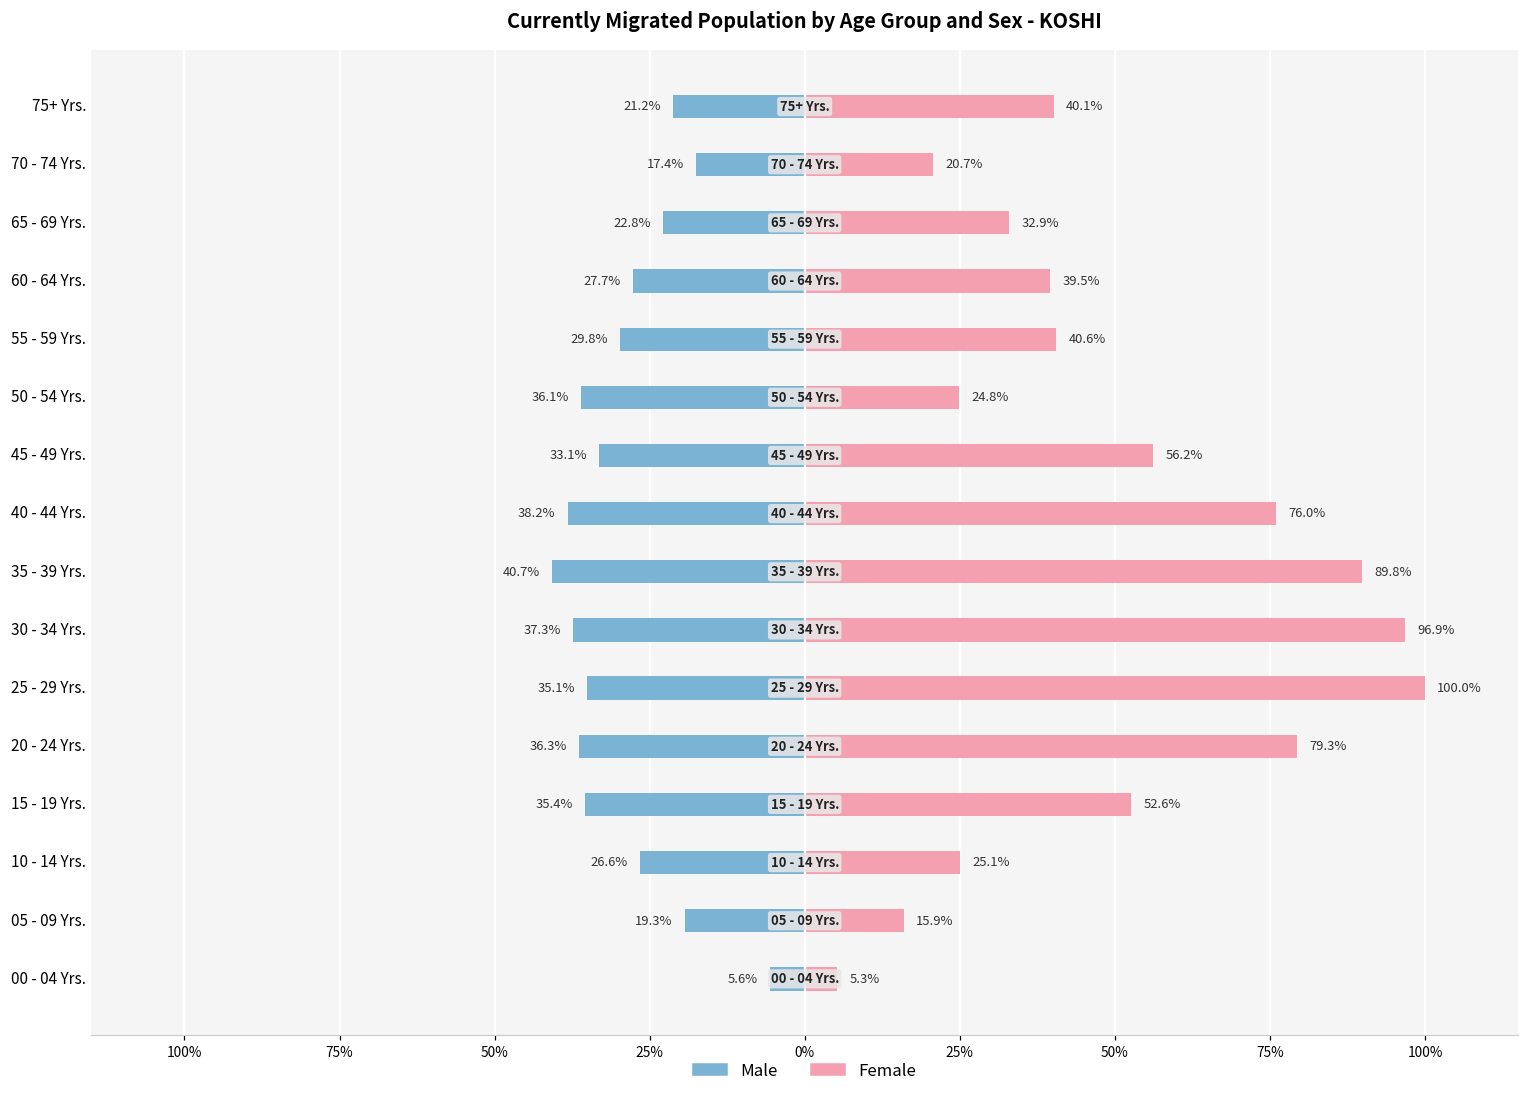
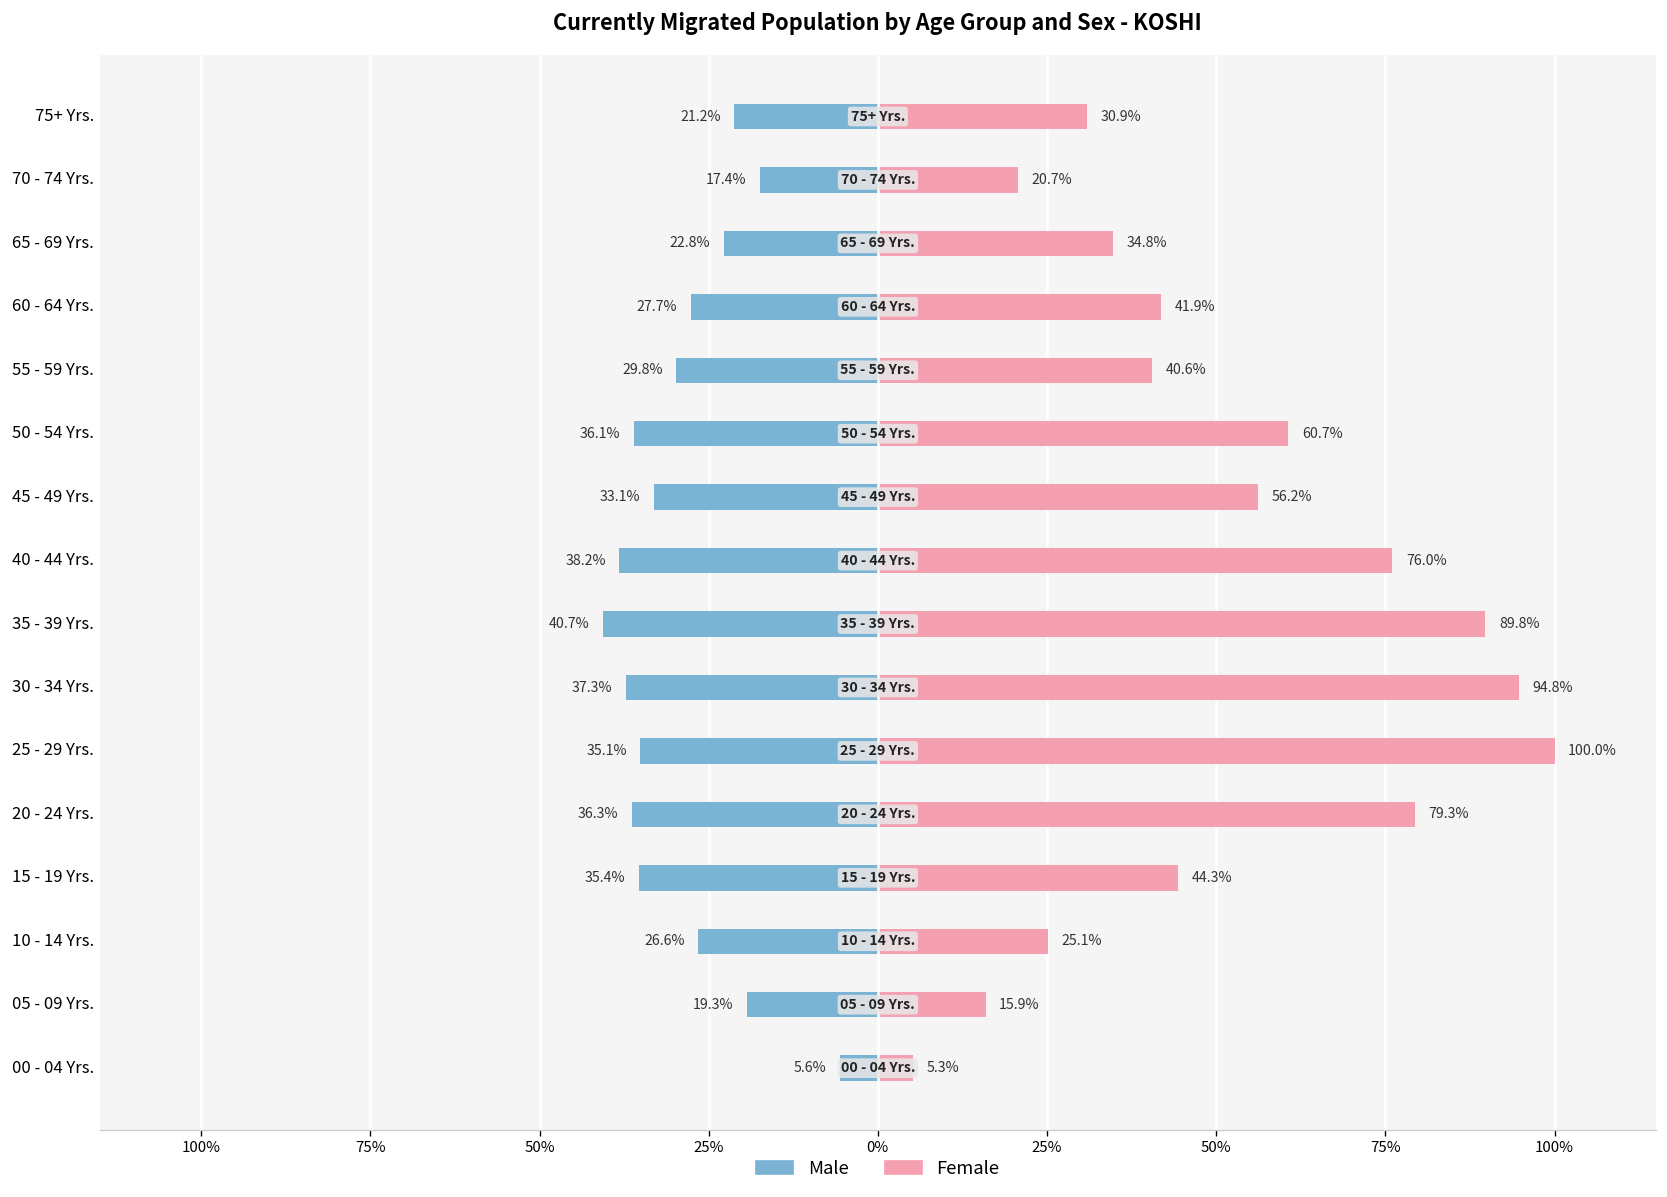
Female, 75+ Yrs.: 40.1% -> 30.9%
Female, 65 - 69 Yrs.: 32.9% -> 34.8%
Female, 60 - 64 Yrs.: 39.5% -> 41.9%
Female, 50 - 54 Yrs.: 24.8% -> 60.7%
Female, 30 - 34 Yrs.: 96.9% -> 94.8%
Female, 15 - 19 Yrs.: 52.6% -> 44.3%
